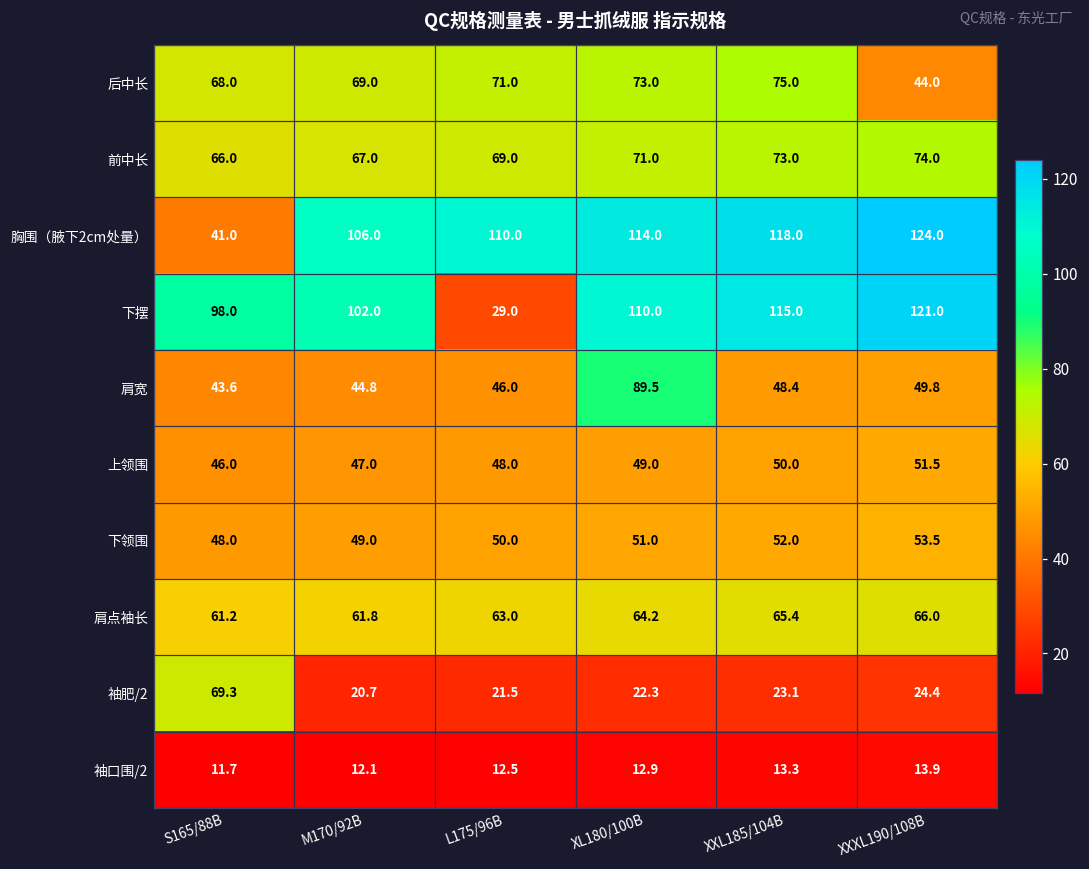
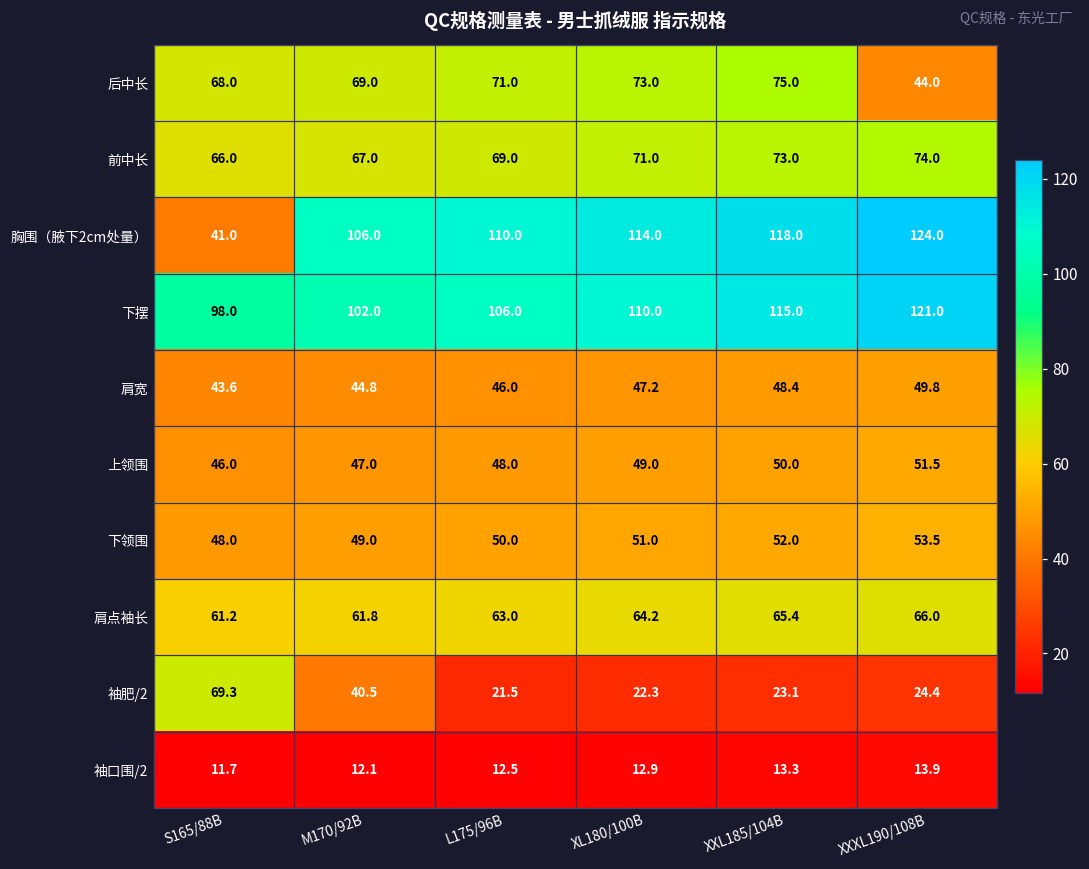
下摆, L175/96B: 29.0 -> 106.0
肩宽, XL180/100B: 89.5 -> 47.2
袖肥/2, M170/92B: 20.7 -> 40.5
